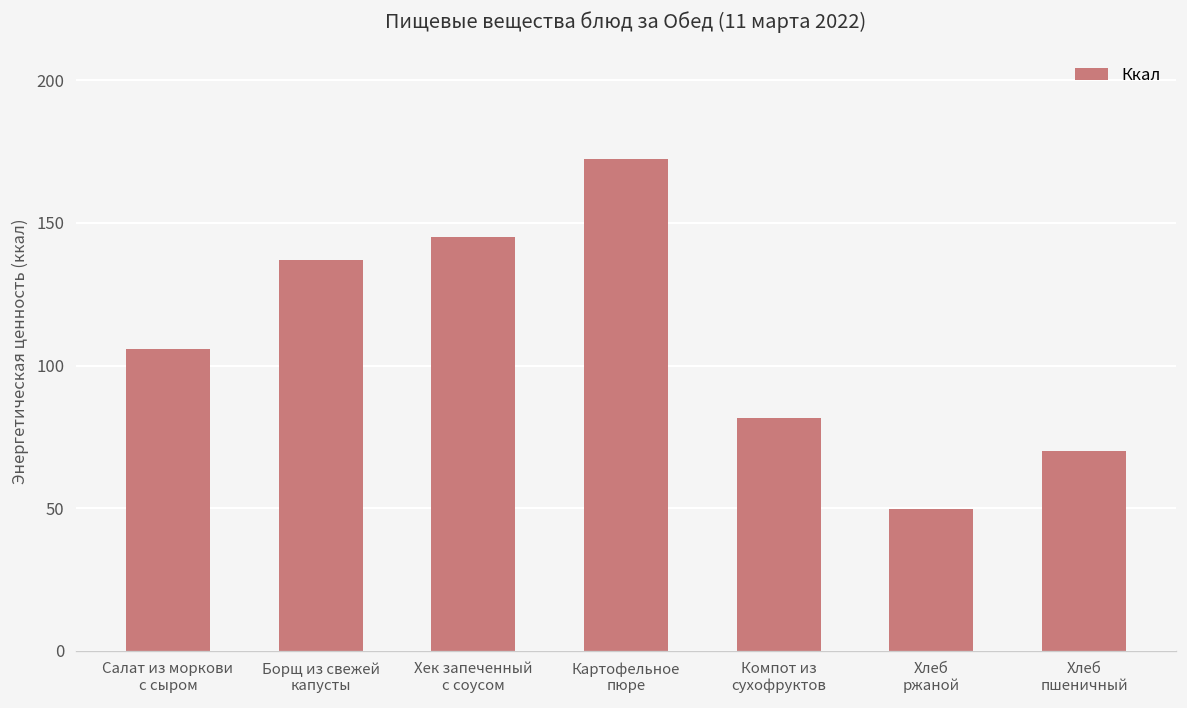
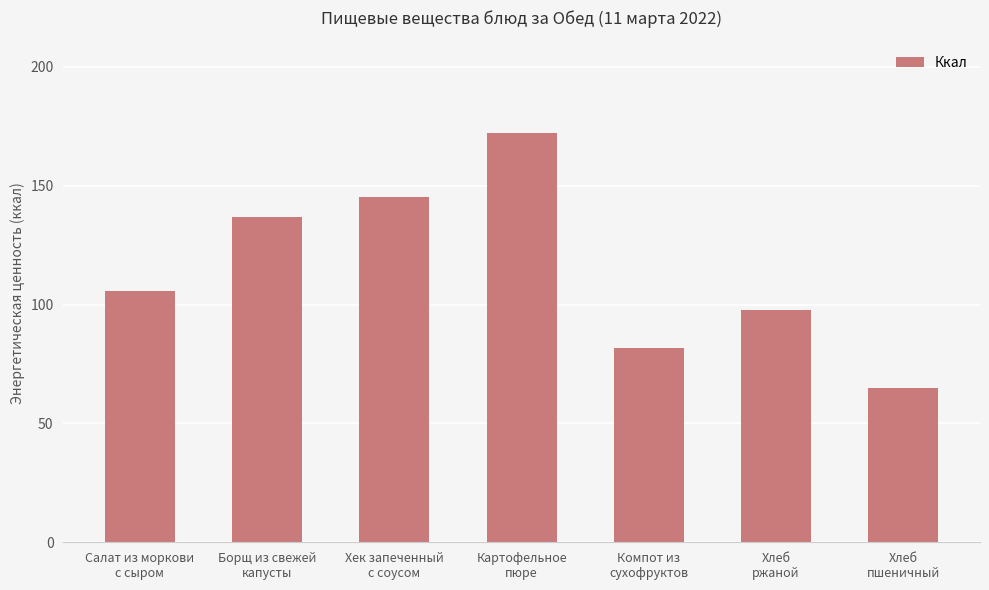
Хлеб ржаной: 50 -> 98
Хлеб пшеничный: 70 -> 65
